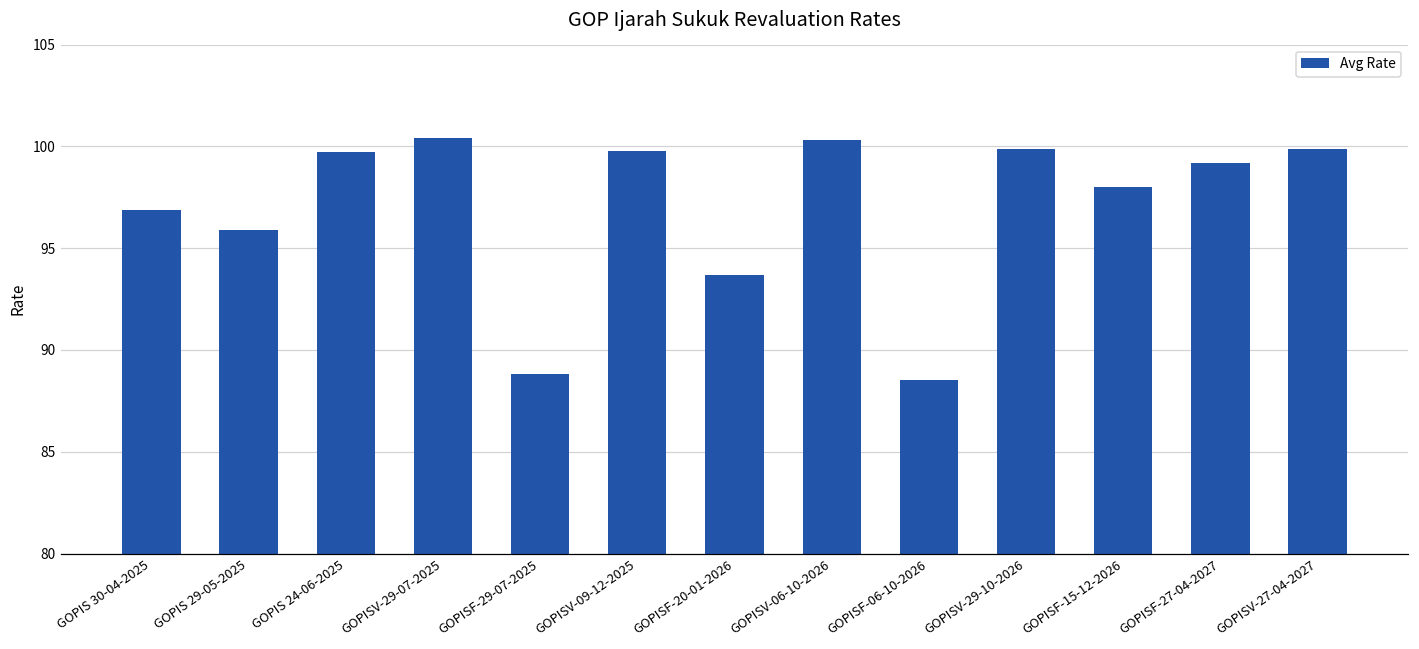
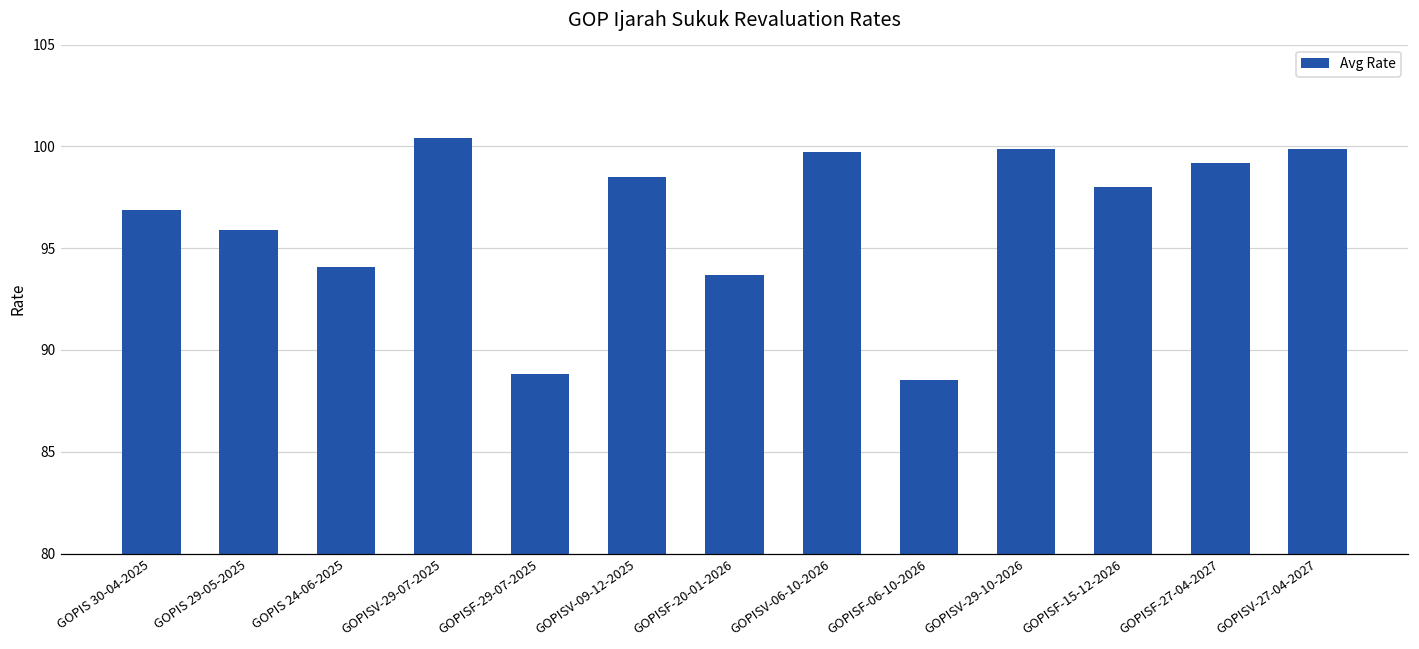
GOPIS 24-06-2025: 99.7 -> 94.1
GOPISV-09-12-2025: 99.8 -> 98.5
GOPISV-06-10-2026: 100.3 -> 99.8
